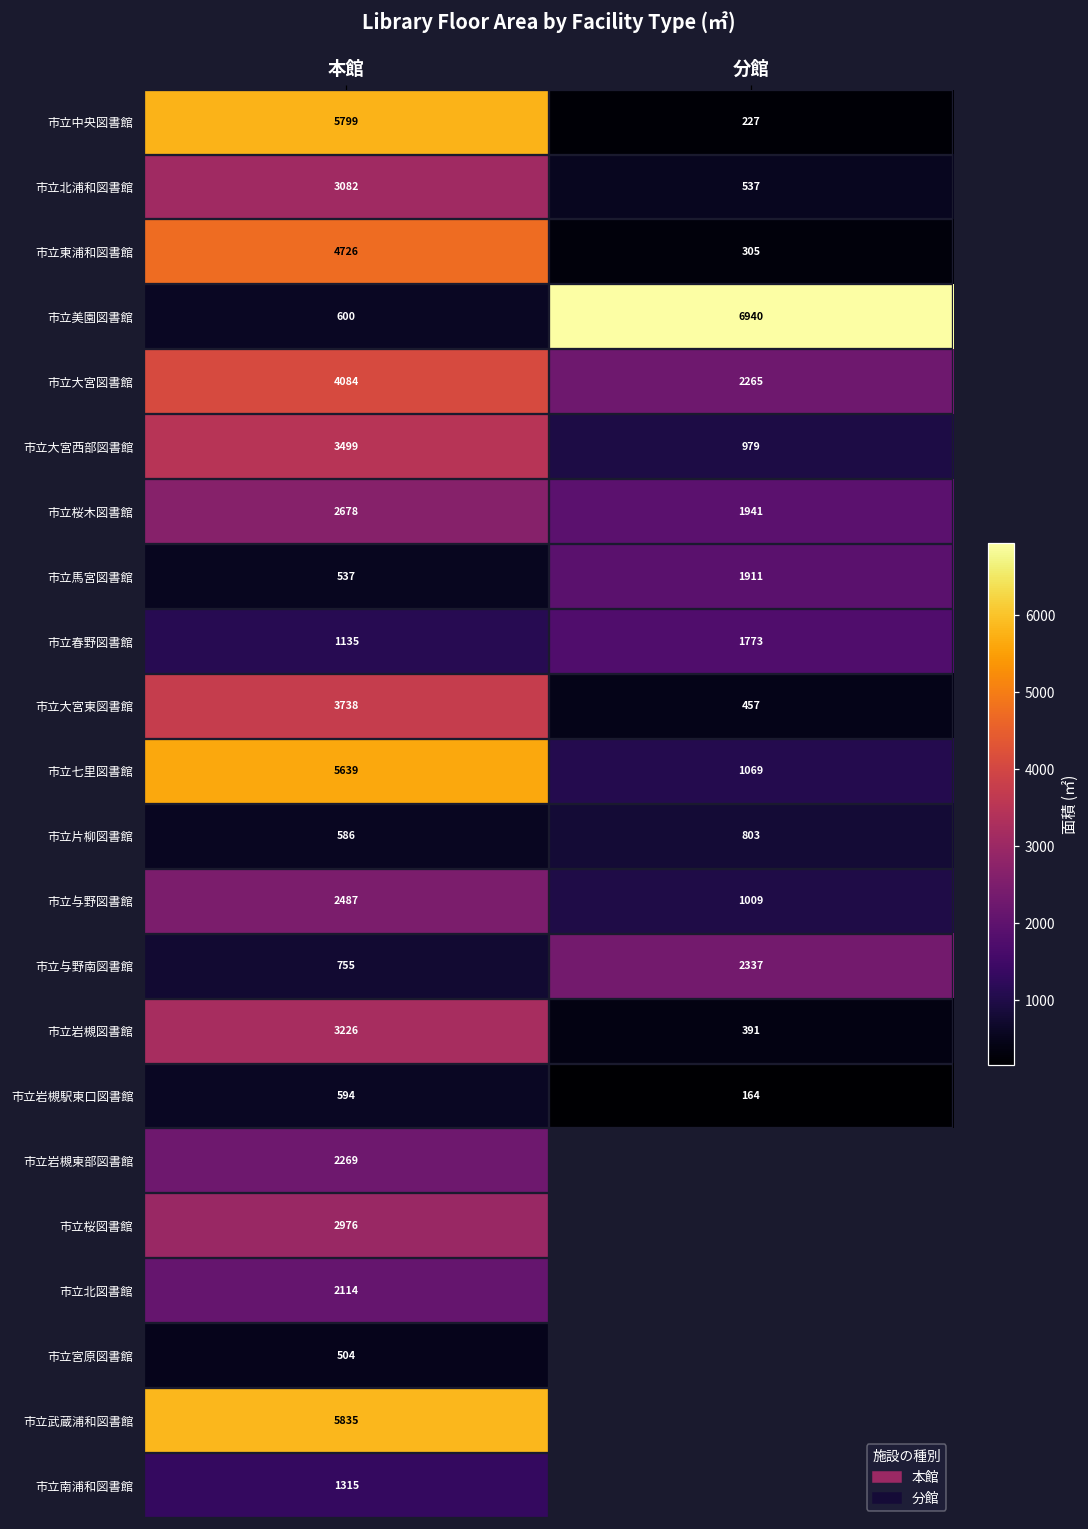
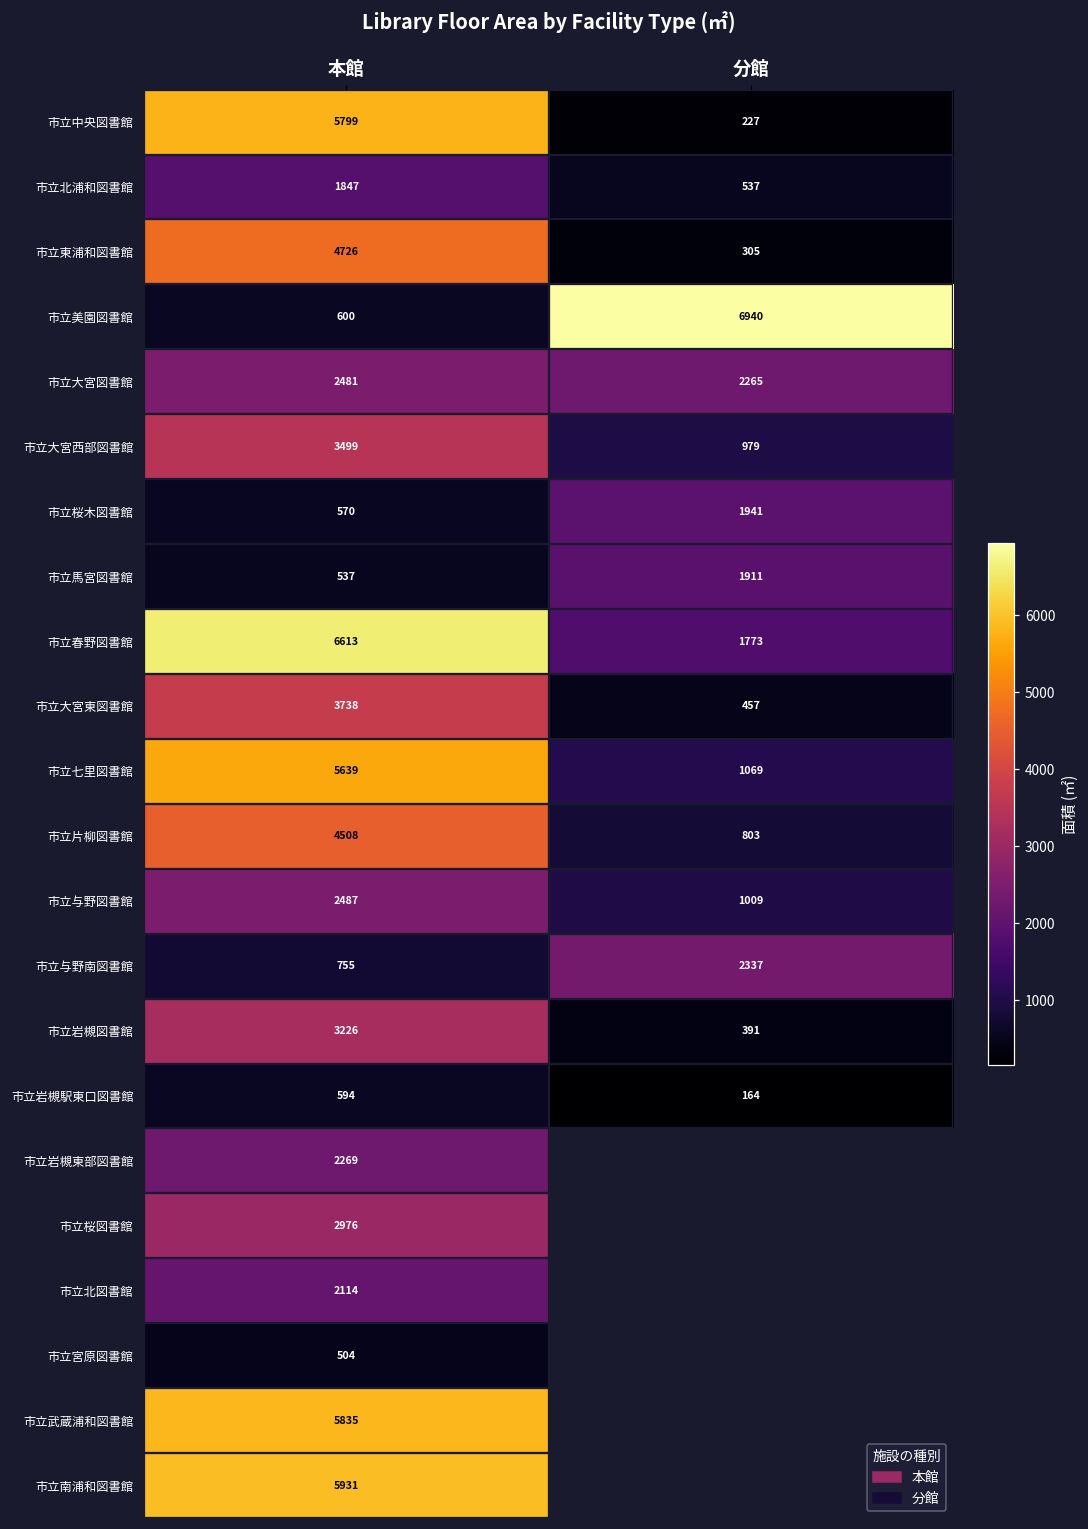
市立北浦和図書館, 本館: 3082 -> 1847
市立大宮図書館, 本館: 4084 -> 2481
市立桜木図書館, 本館: 2678 -> 570
市立春野図書館, 本館: 1135 -> 6613
市立片柳図書館, 本館: 586 -> 4508
市立南浦和図書館, 本館: 1315 -> 5931
